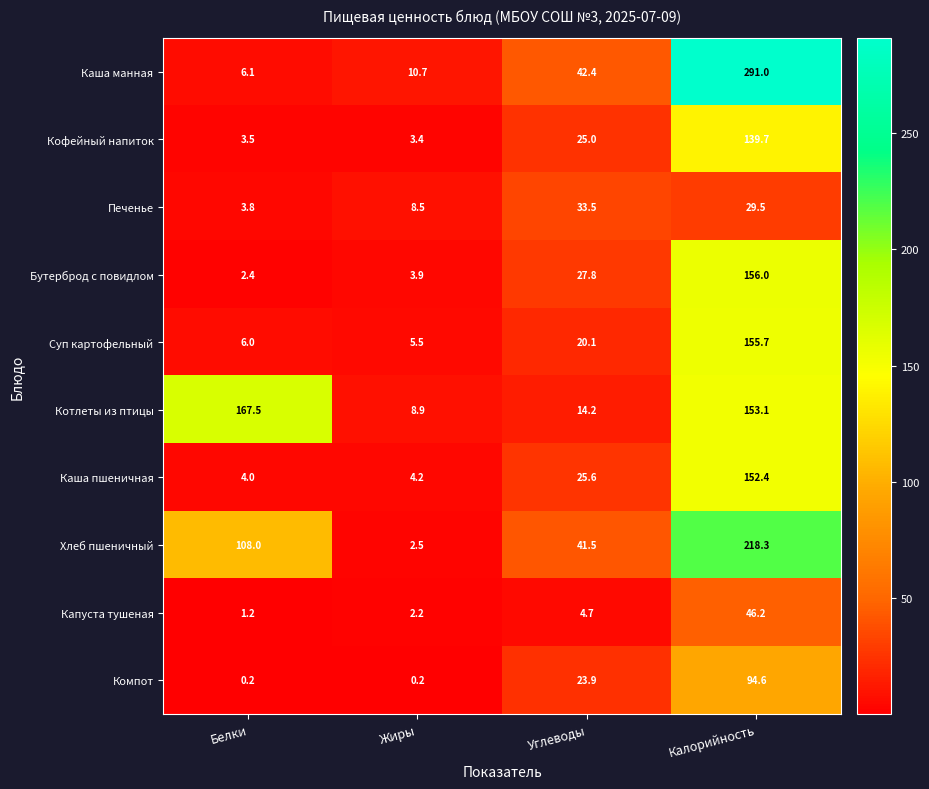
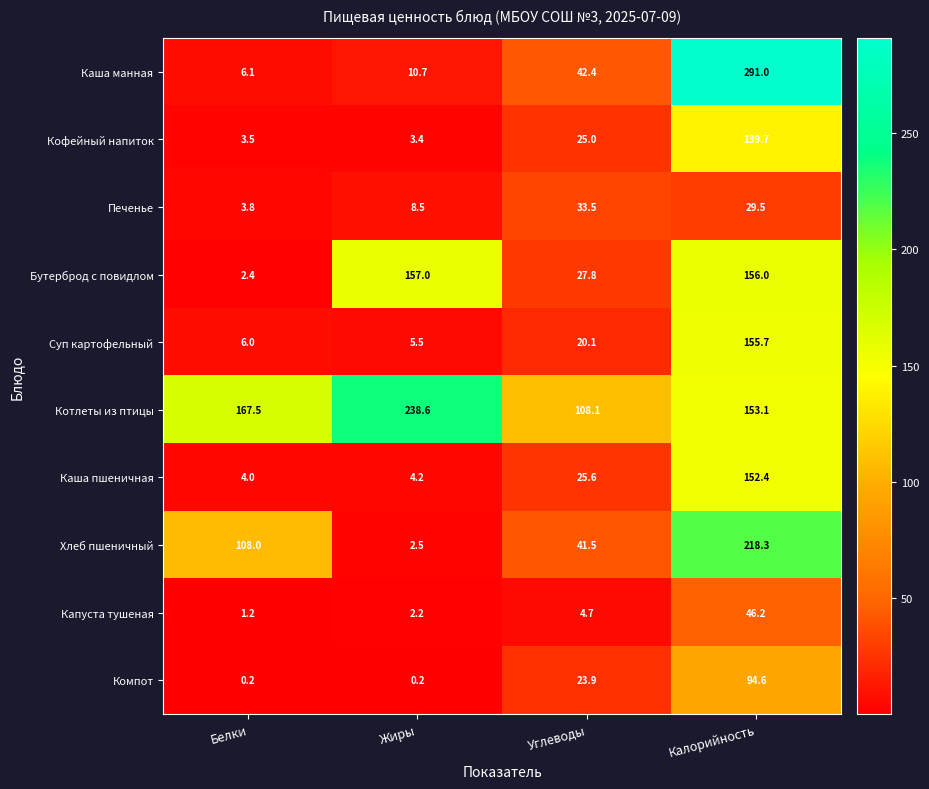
Бутерброд с повидлом, Жиры: 3.9 -> 157.0
Котлеты из птицы, Жиры: 8.9 -> 238.6
Котлеты из птицы, Углеводы: 14.2 -> 108.1
